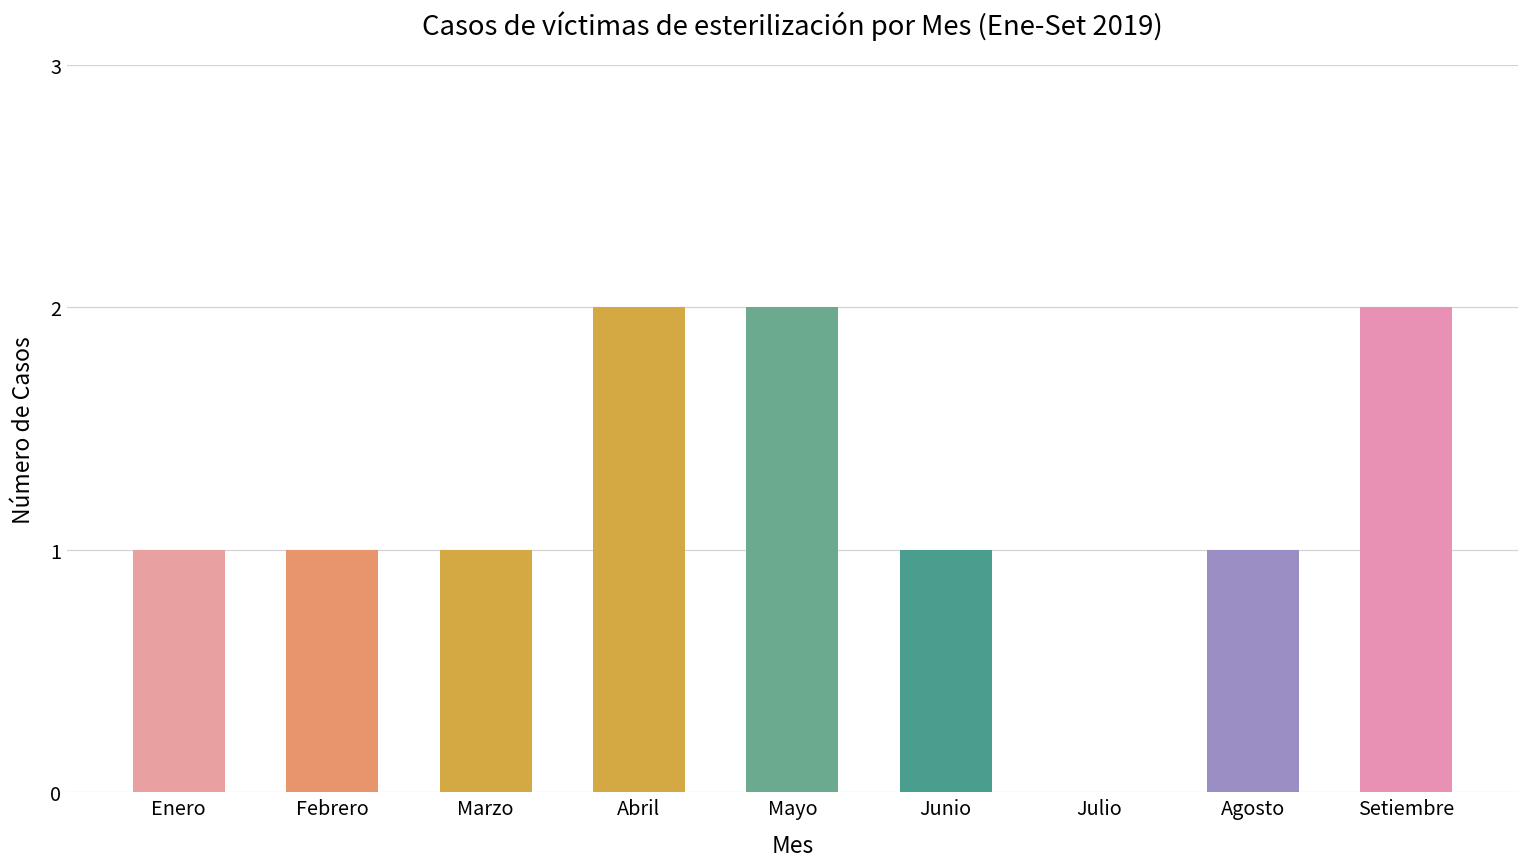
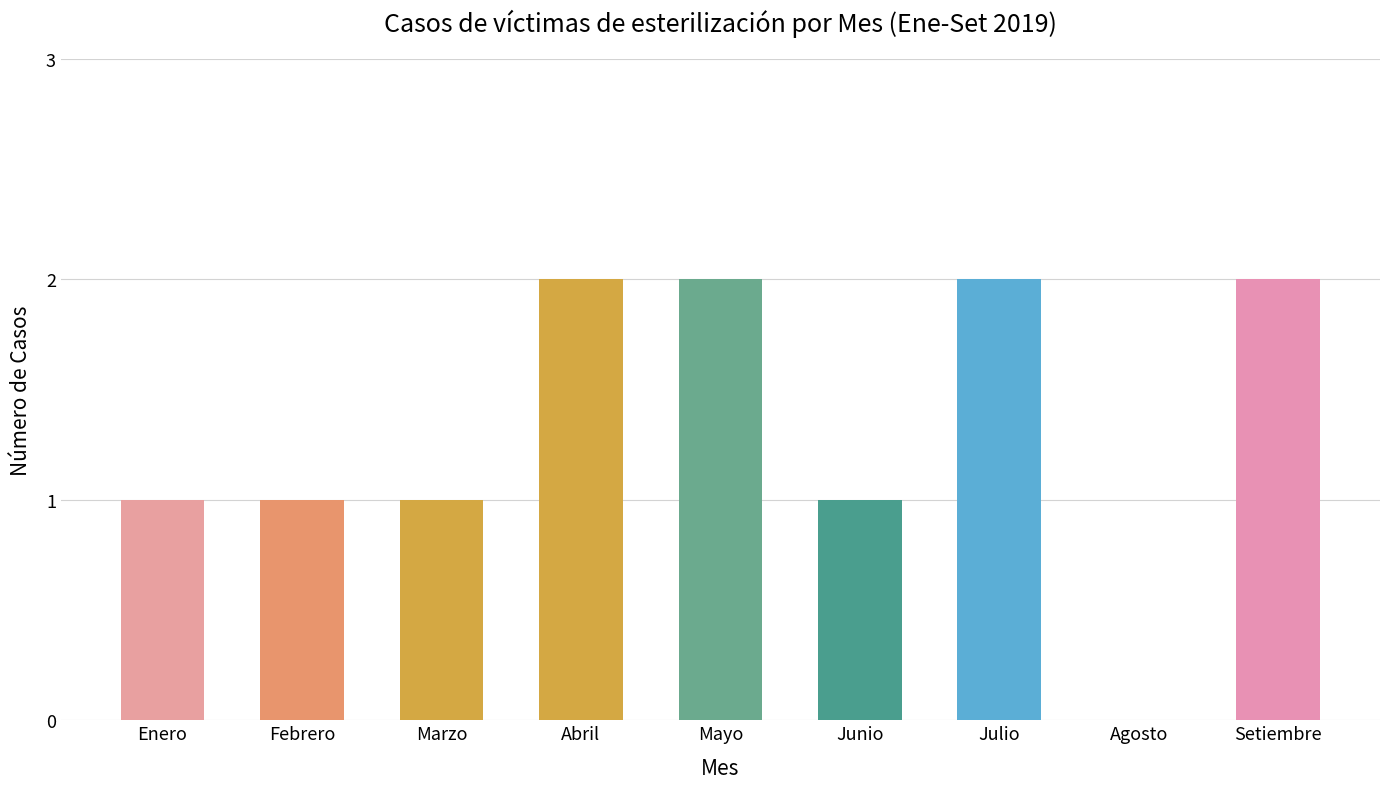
Julio: 0 -> 2
Agosto: 1 -> 0
